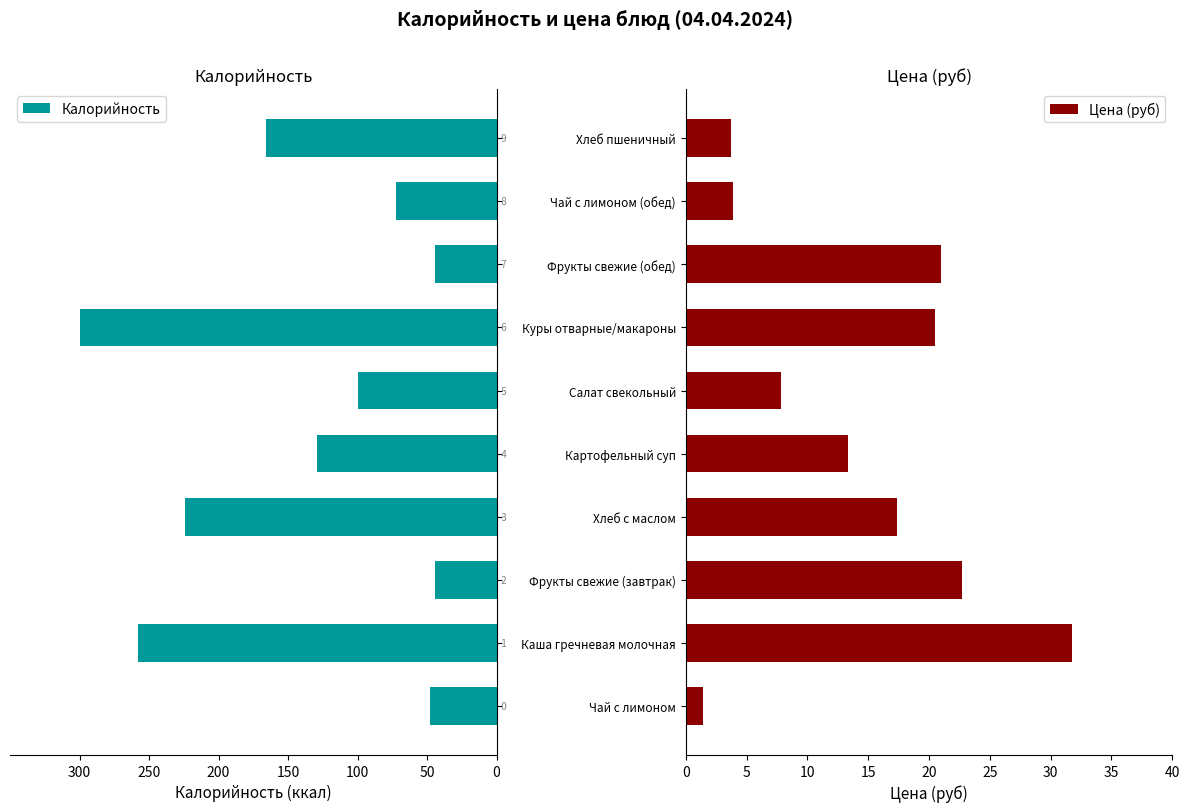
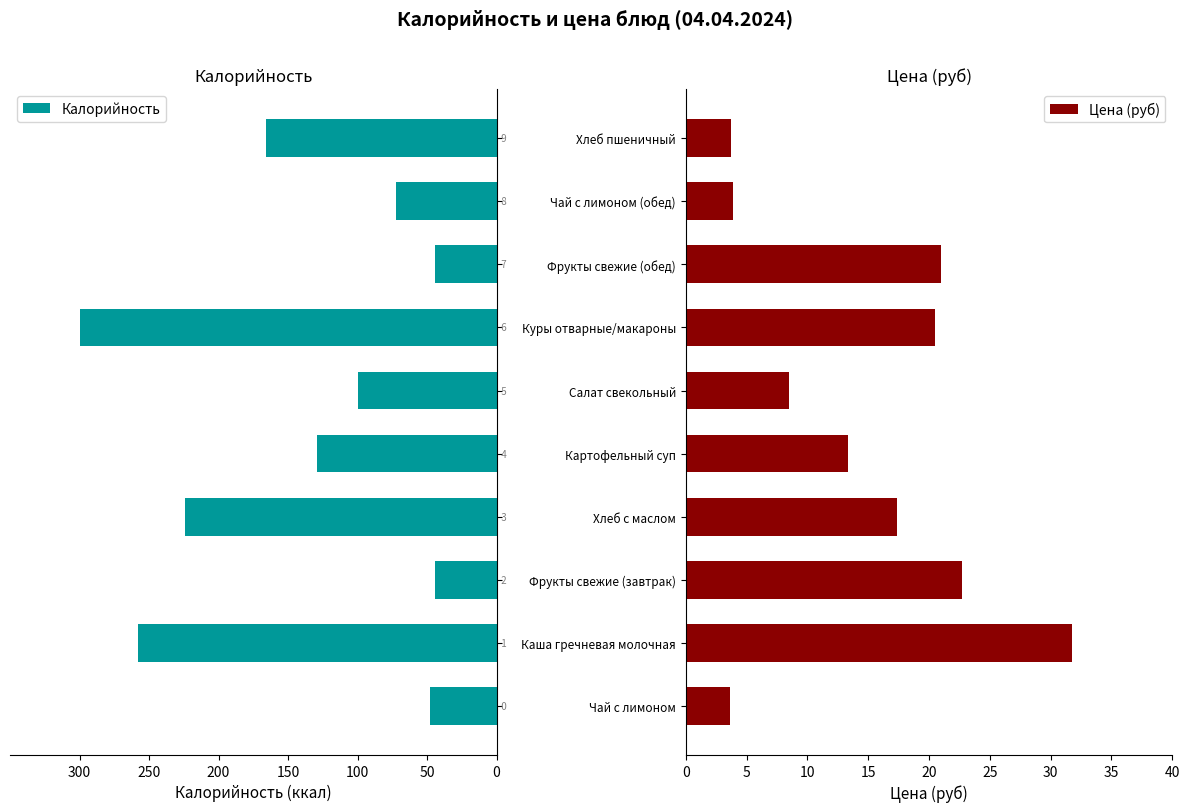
Цена (руб), Салат свекольный: 7.8 -> 8.5
Цена (руб), Чай с лимоном: 1.4 -> 3.6
